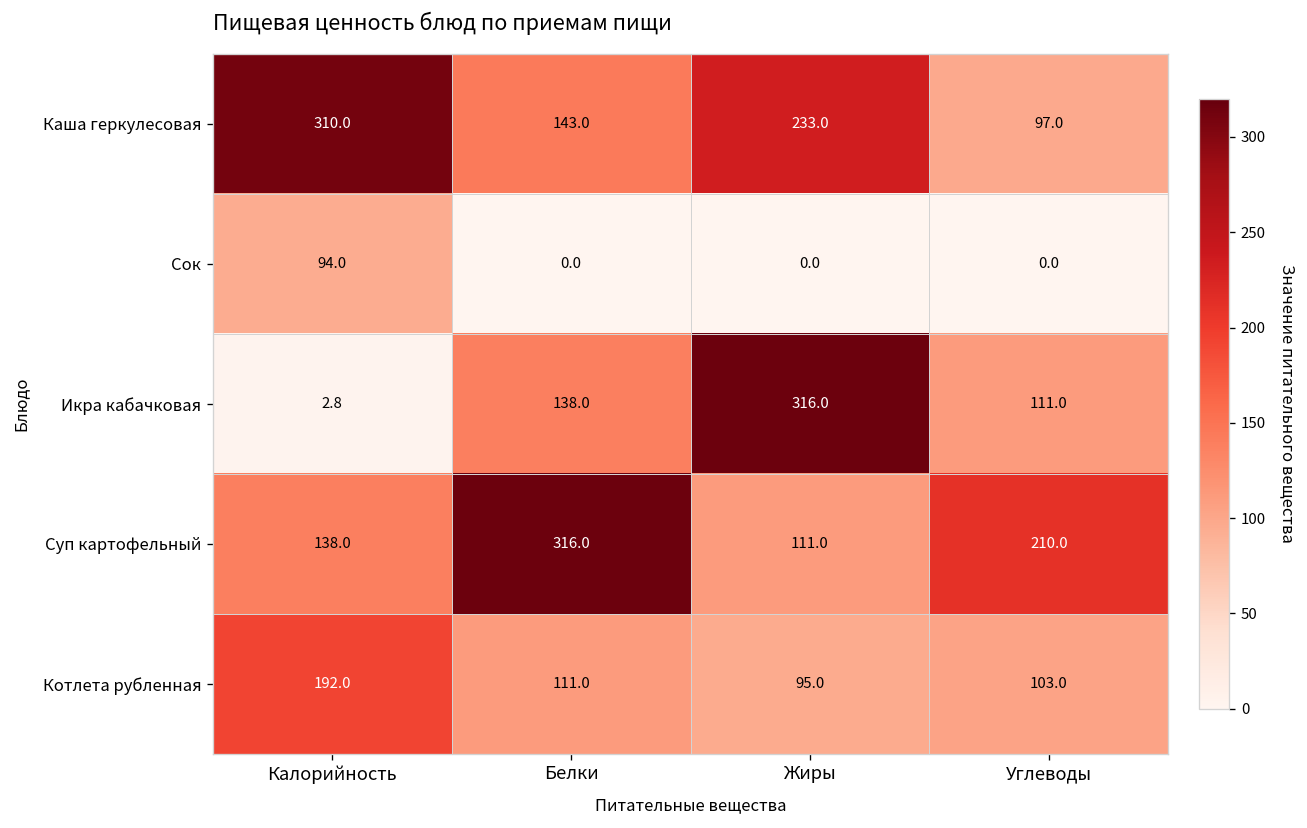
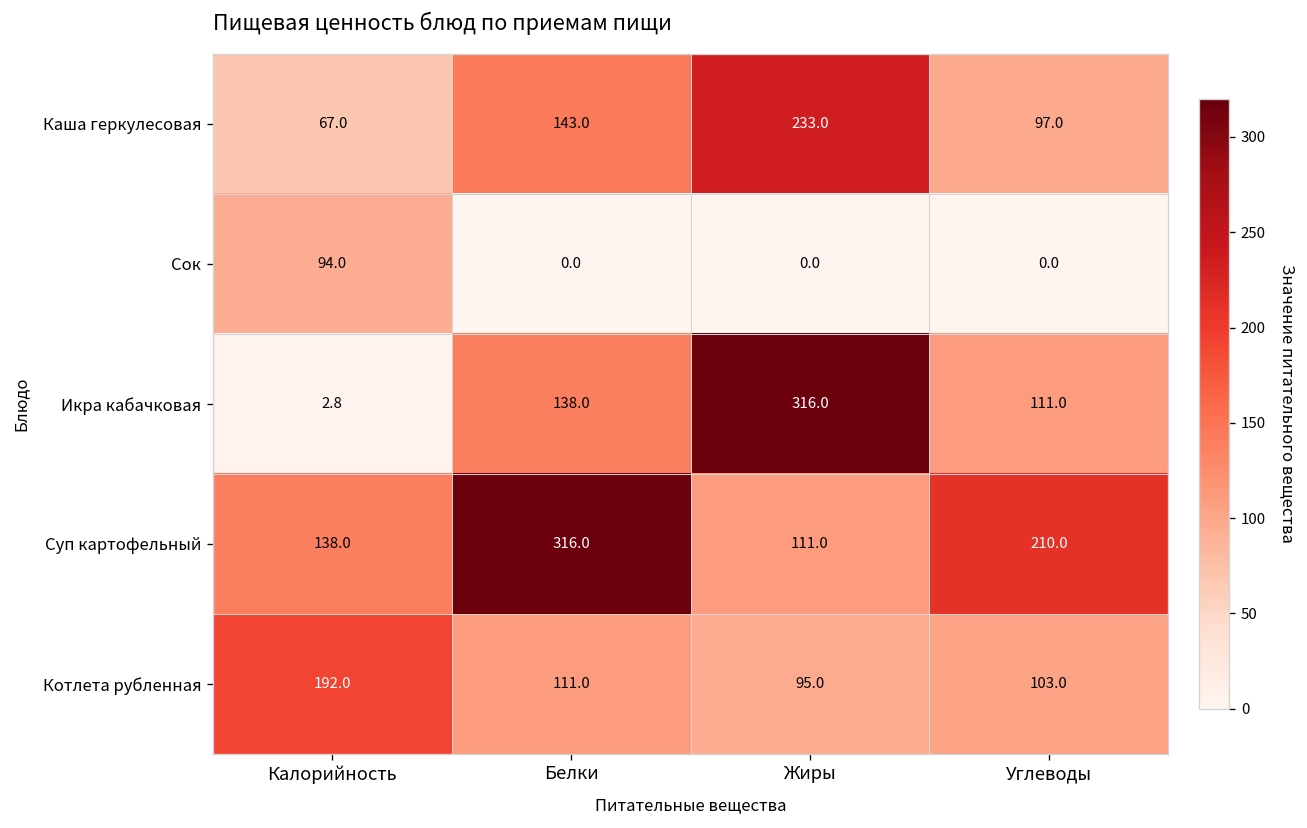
Каша геркулесовая, Калорийность: 310.0 -> 67.0
